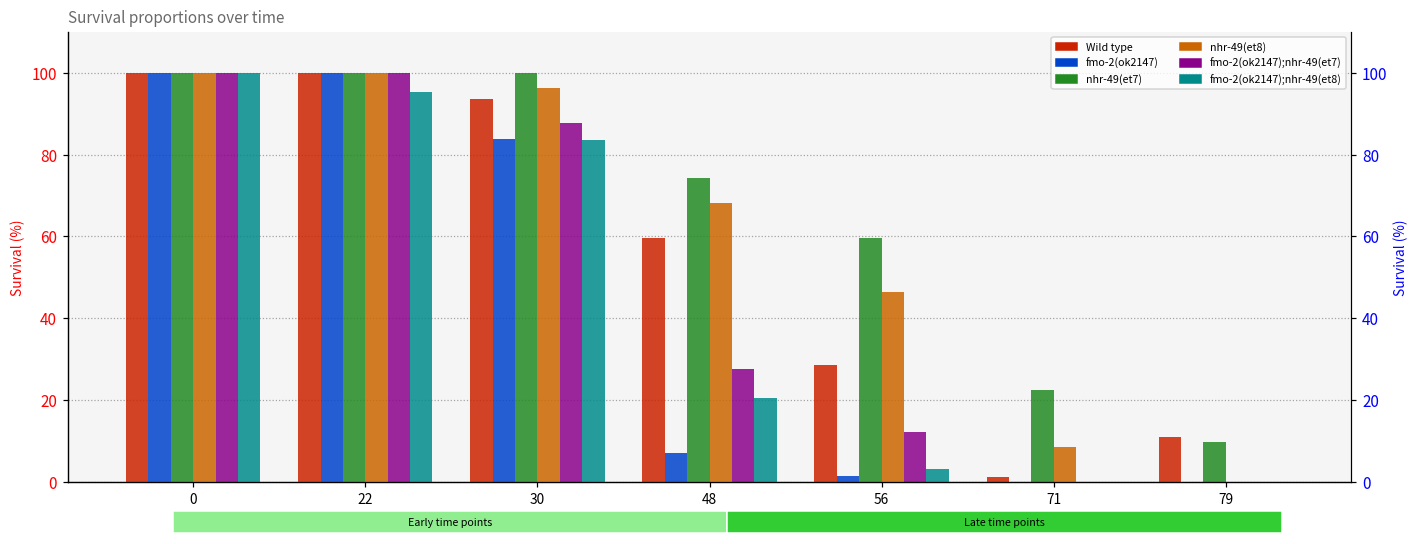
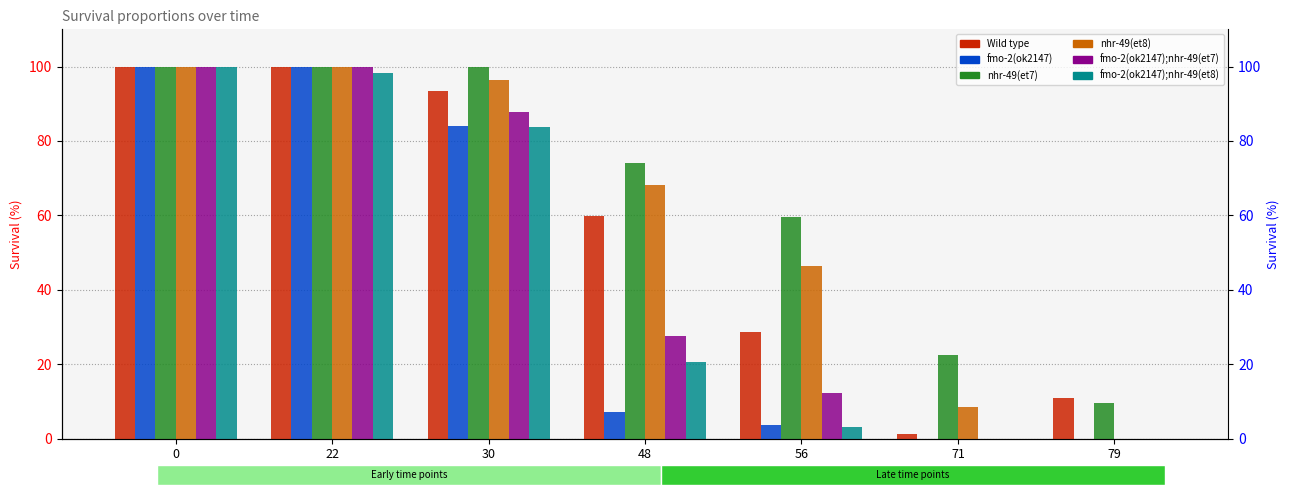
fmo-2(ok2147);nhr-49(et8), 22: 95 -> 98
fmo-2(ok2147), 56: 1 -> 4
